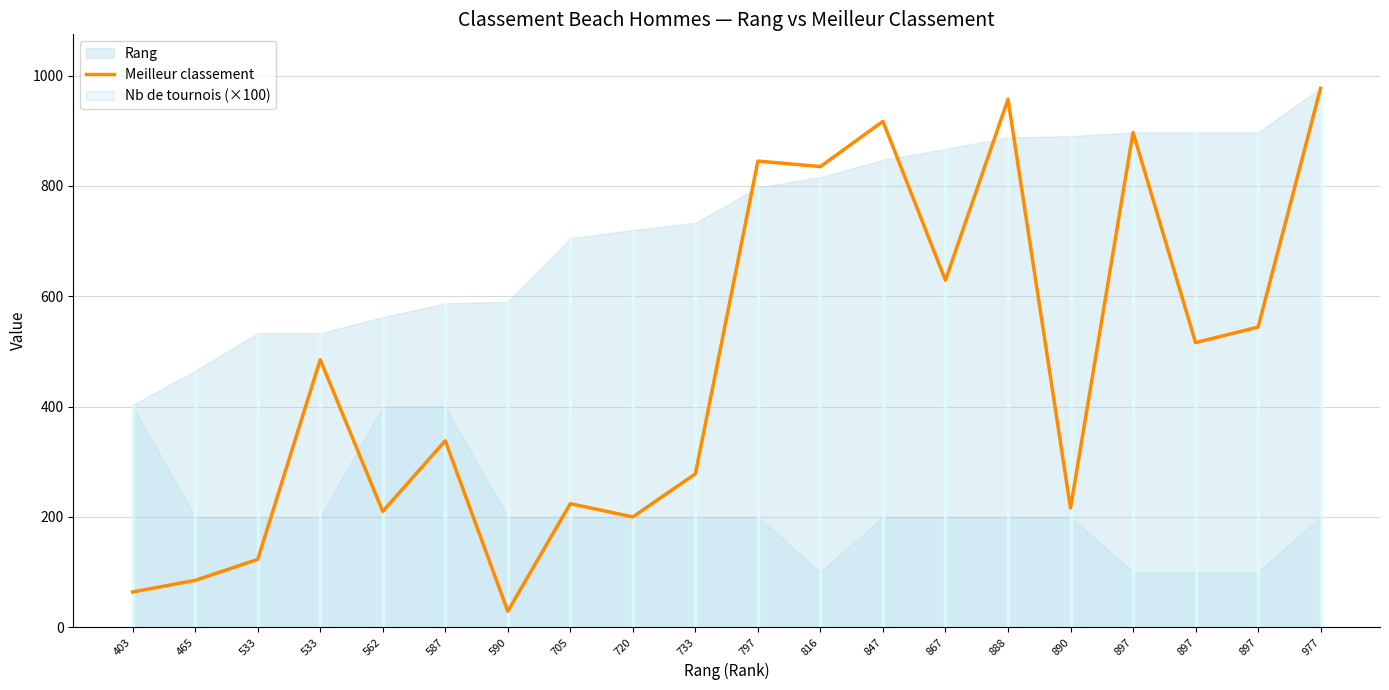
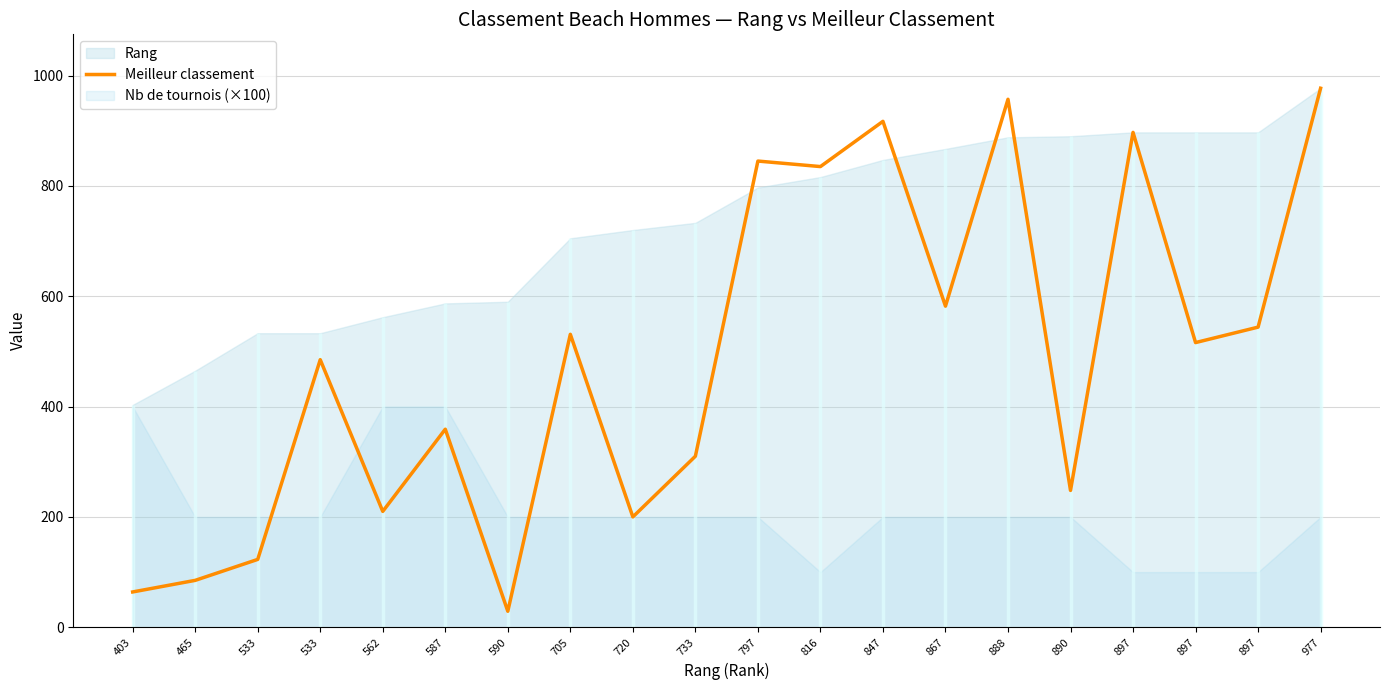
Meilleur classement, 587: 340 -> 360
Meilleur classement, 705: 220 -> 530
Meilleur classement, 733: 280 -> 310
Meilleur classement, 867: 630 -> 580
Meilleur classement, 890: 220 -> 250
